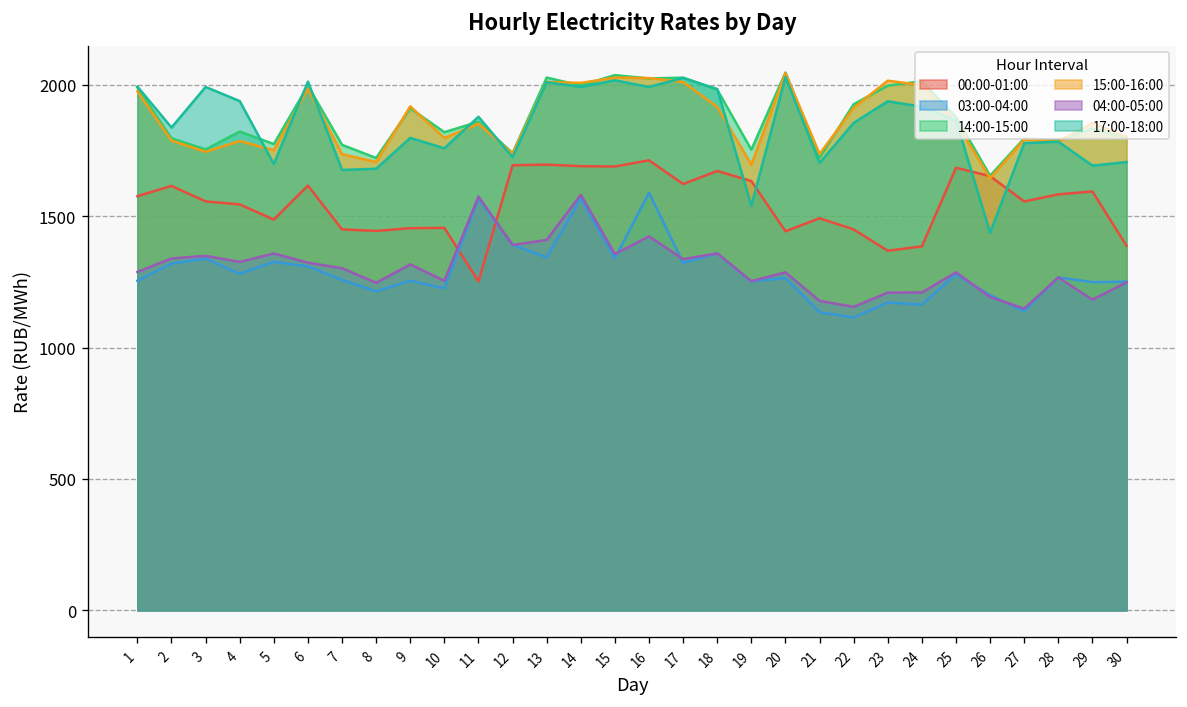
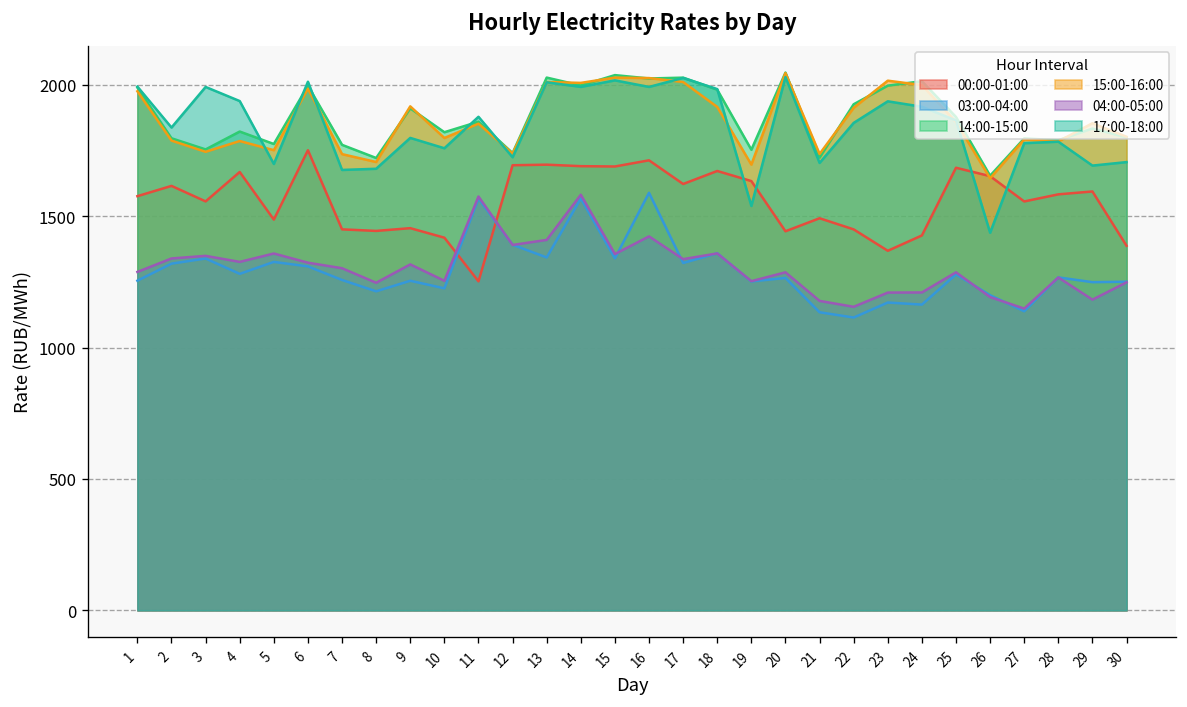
00:00-01:00, 4: 1540 -> 1670
00:00-01:00, 6: 1620 -> 1750
00:00-01:00, 10: 1460 -> 1420
00:00-01:00, 24: 1390 -> 1430
